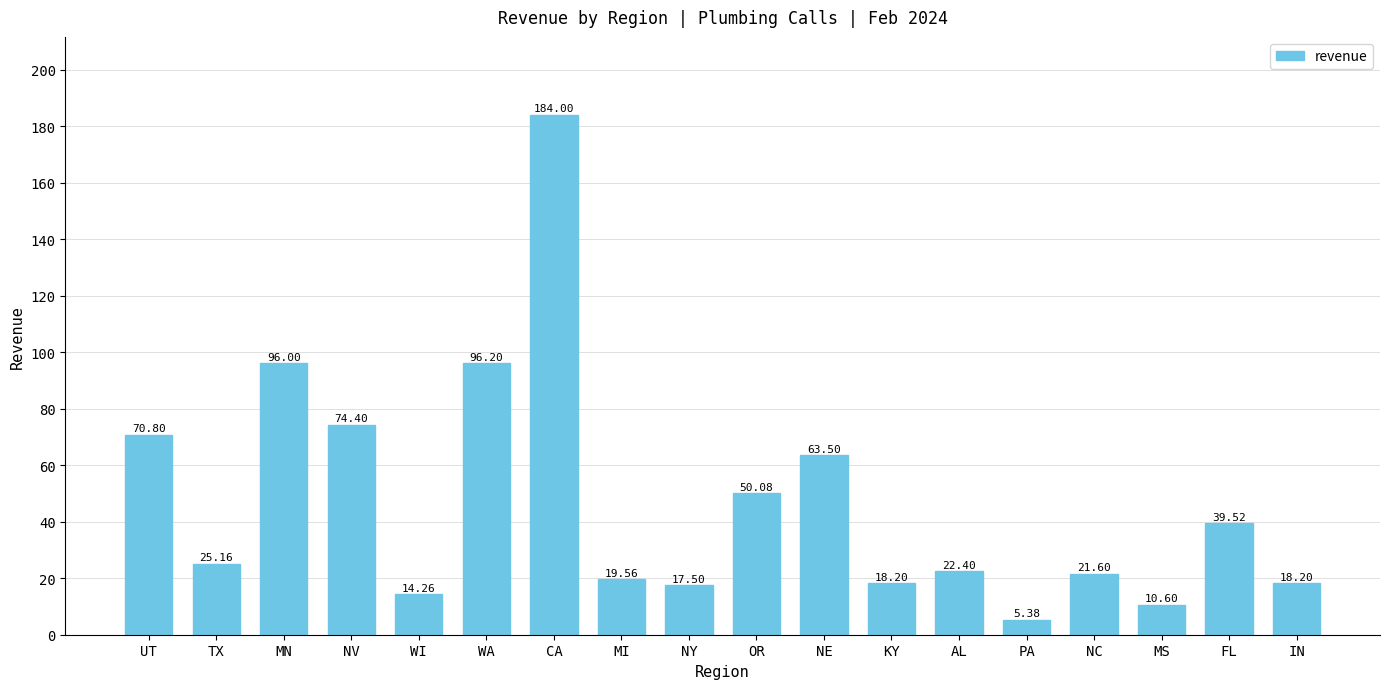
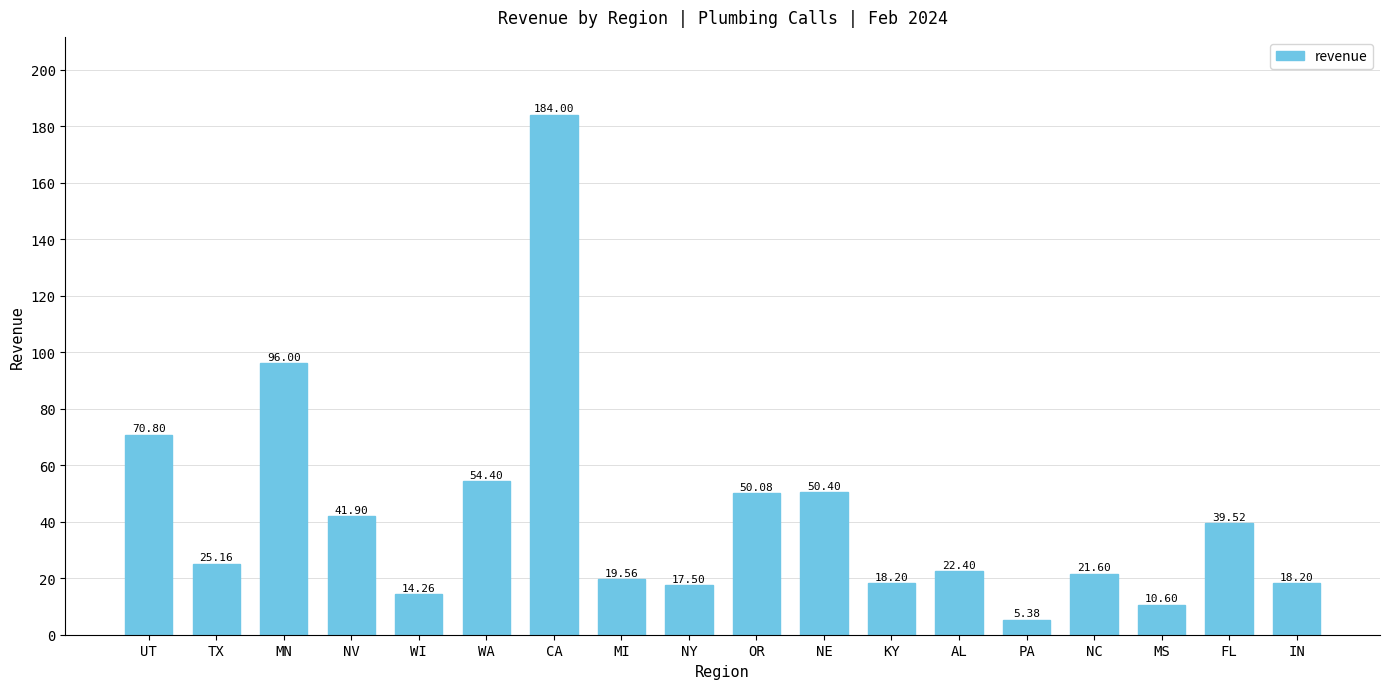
NV: 74.40 -> 41.90
WA: 96.20 -> 54.40
NE: 63.50 -> 50.40
